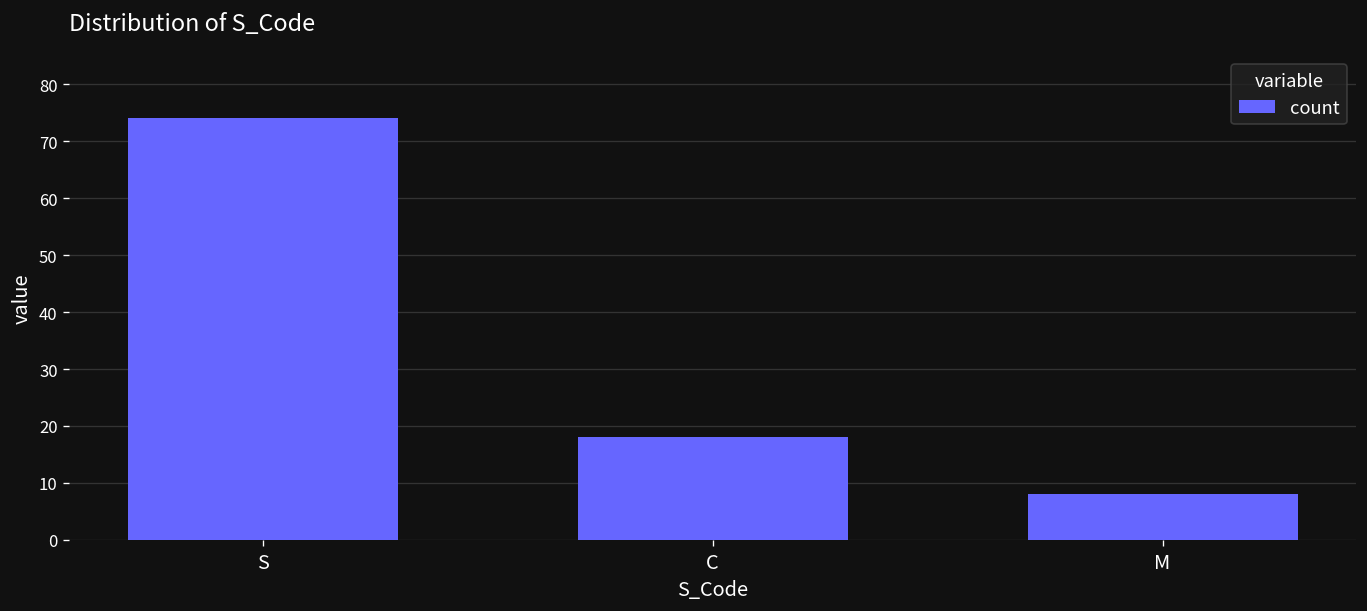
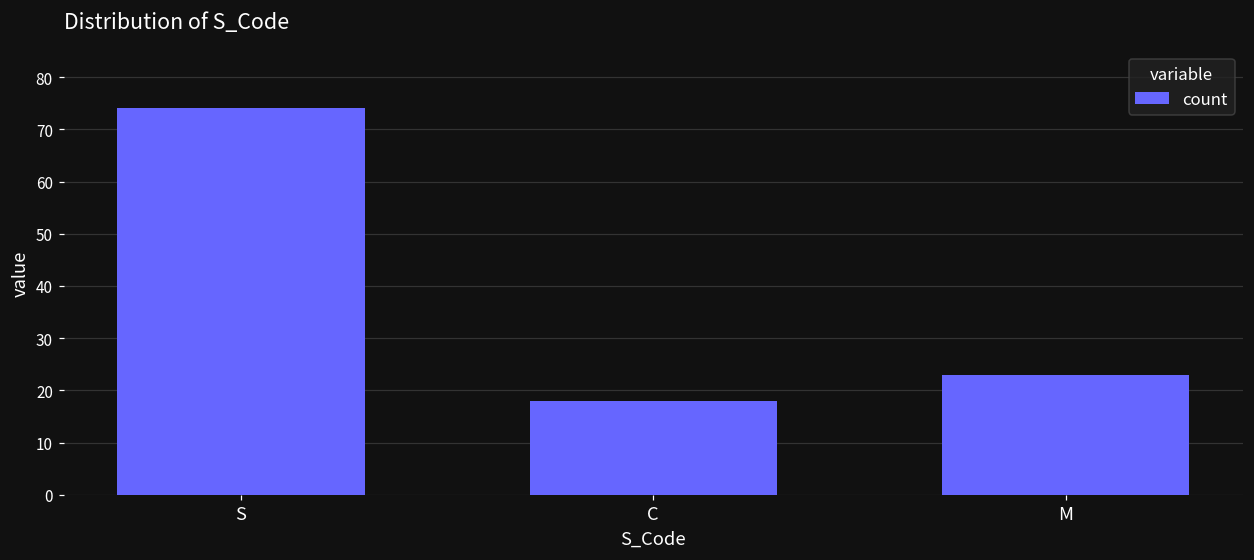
M: 8 -> 23
